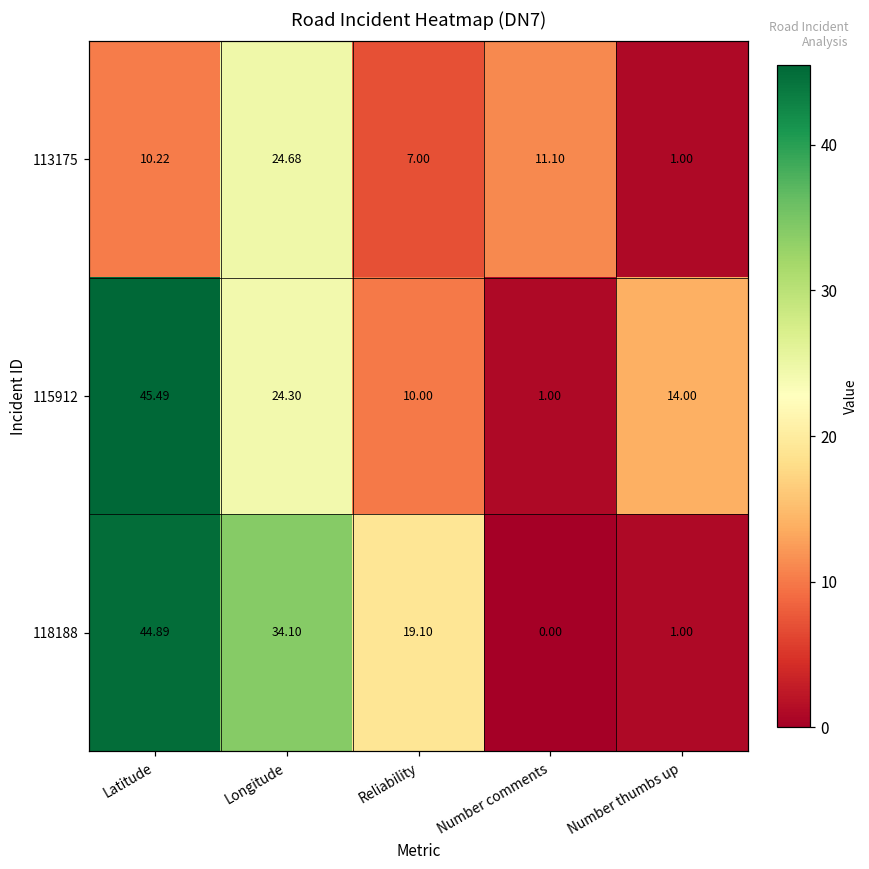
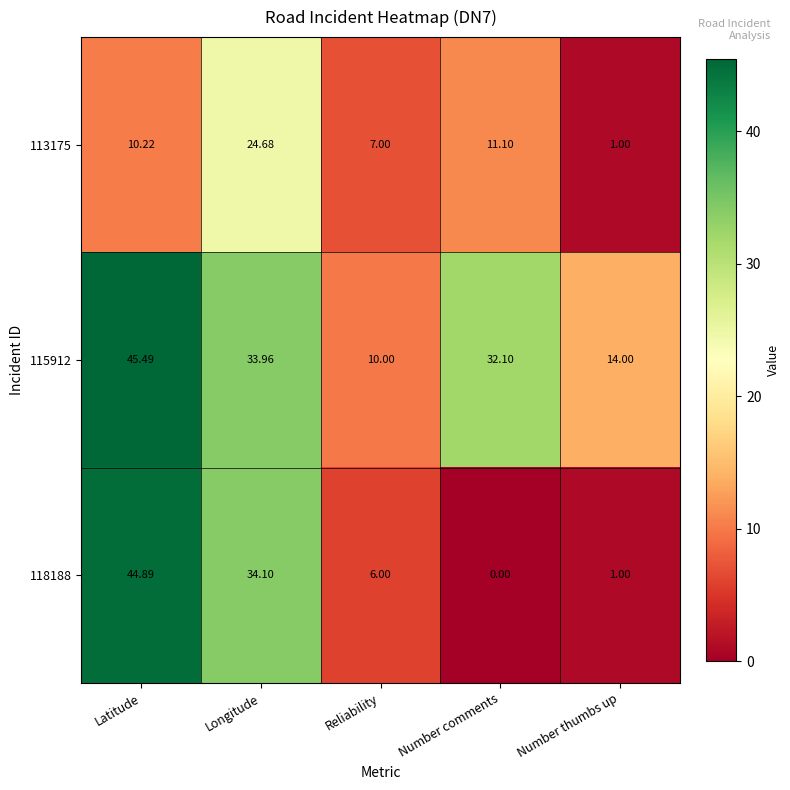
115912, Longitude: 24.30 -> 33.96
115912, Number comments: 1.00 -> 32.10
118188, Reliability: 19.10 -> 6.00
